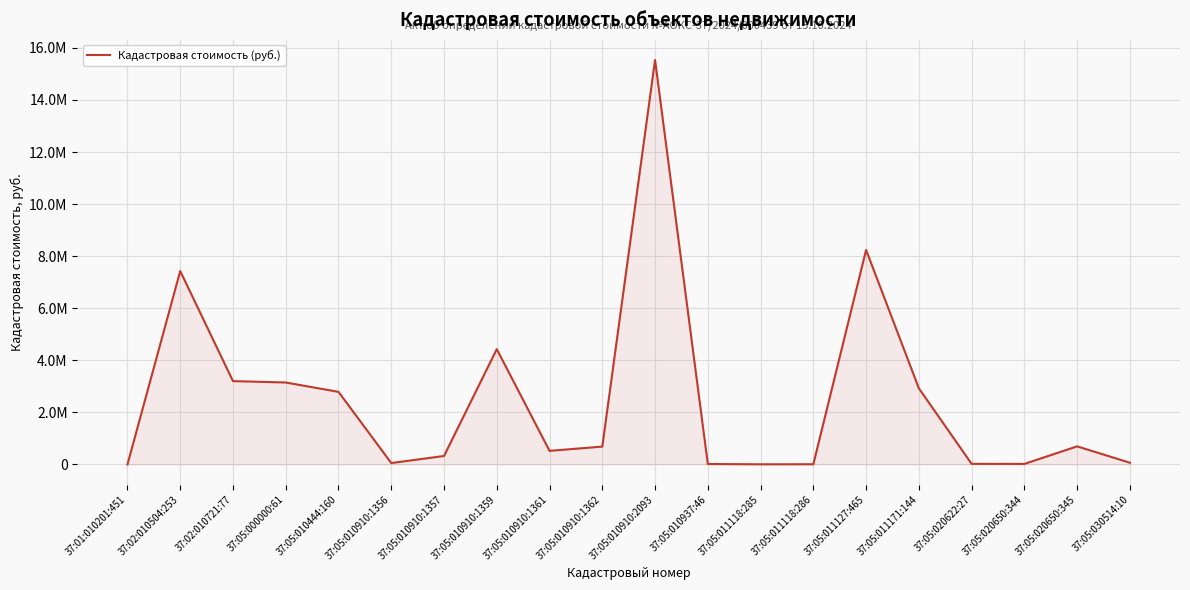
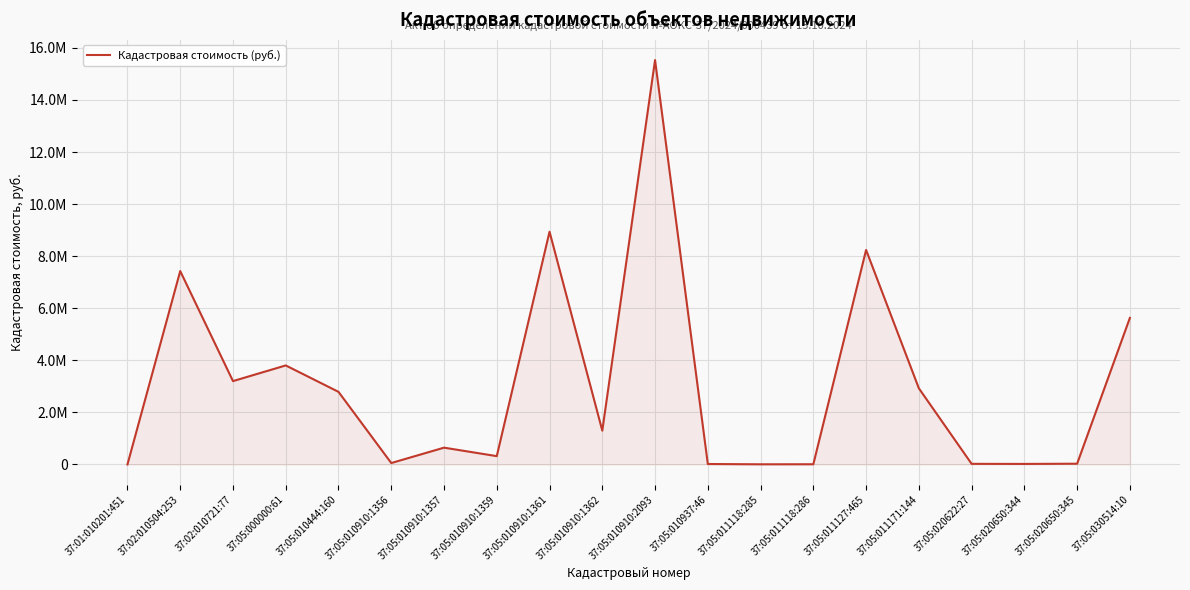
37:05:000000:61: 3100000 -> 3800000
37:05:010910:1357: 300000 -> 600000
37:05:010910:1359: 4400000 -> 300000
37:05:010910:1361: 500000 -> 8900000
37:05:010910:1362: 700000 -> 1300000
37:05:020650:345: 700000 -> 0
37:05:030514:10: 100000 -> 5600000
